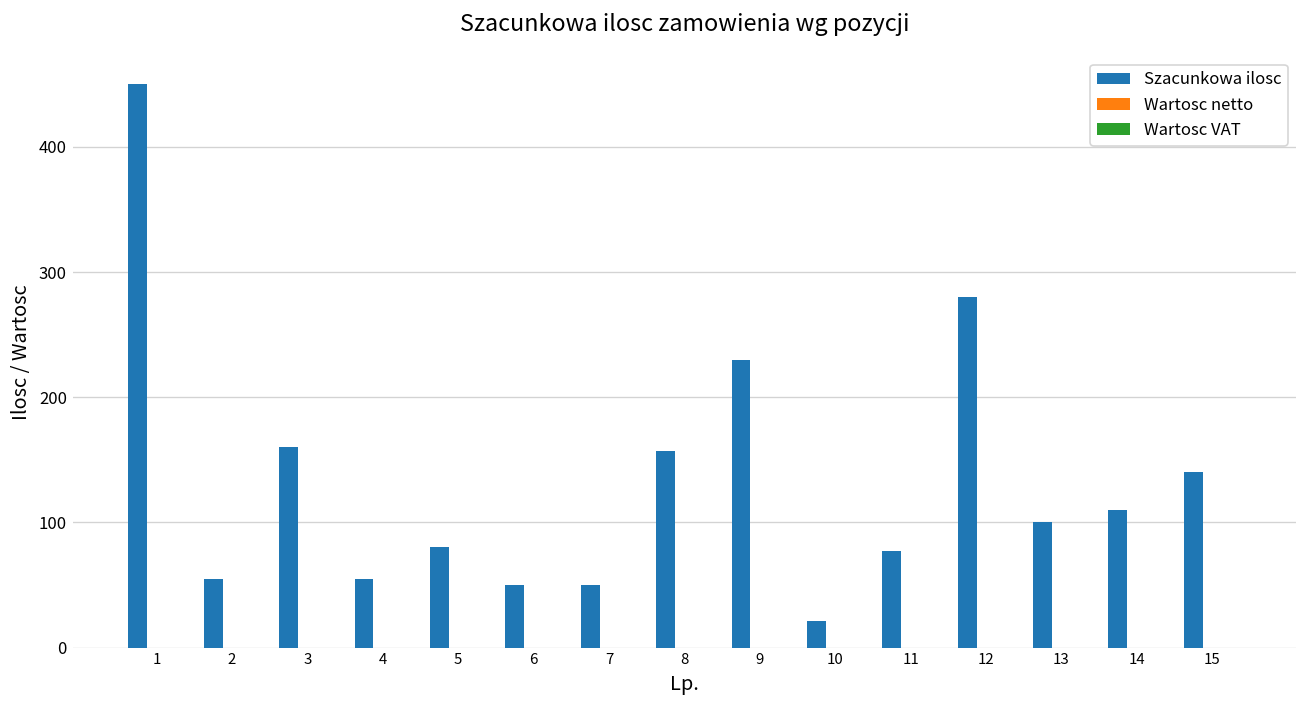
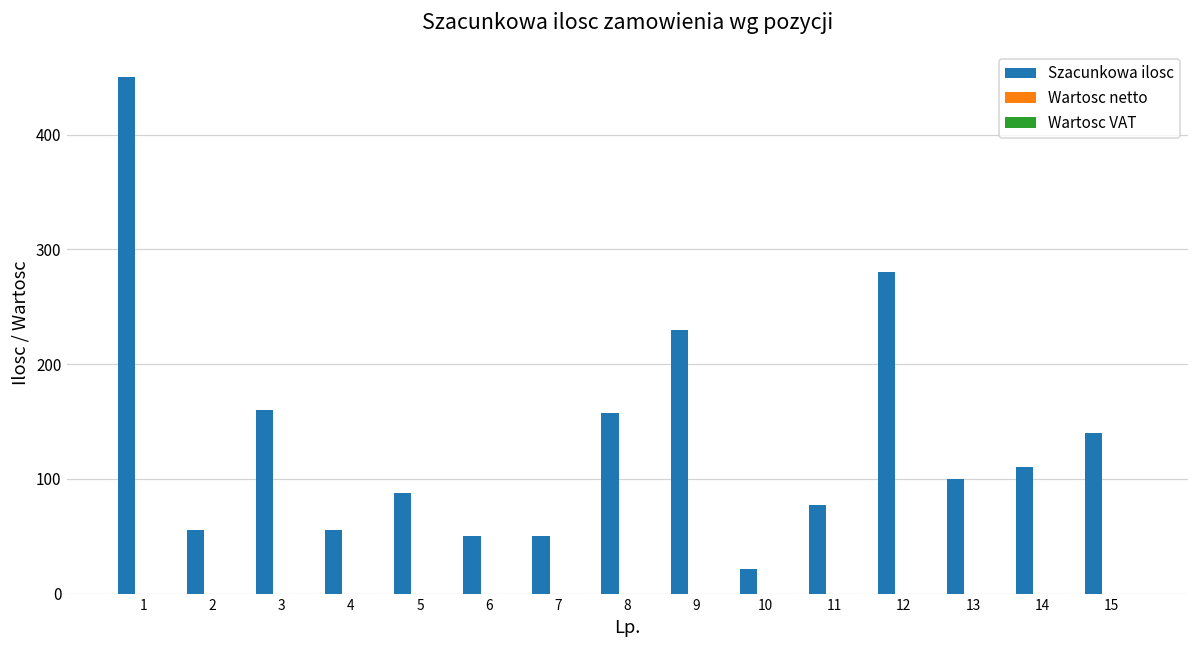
Szacunkowa ilosc, 5: 80 -> 88
